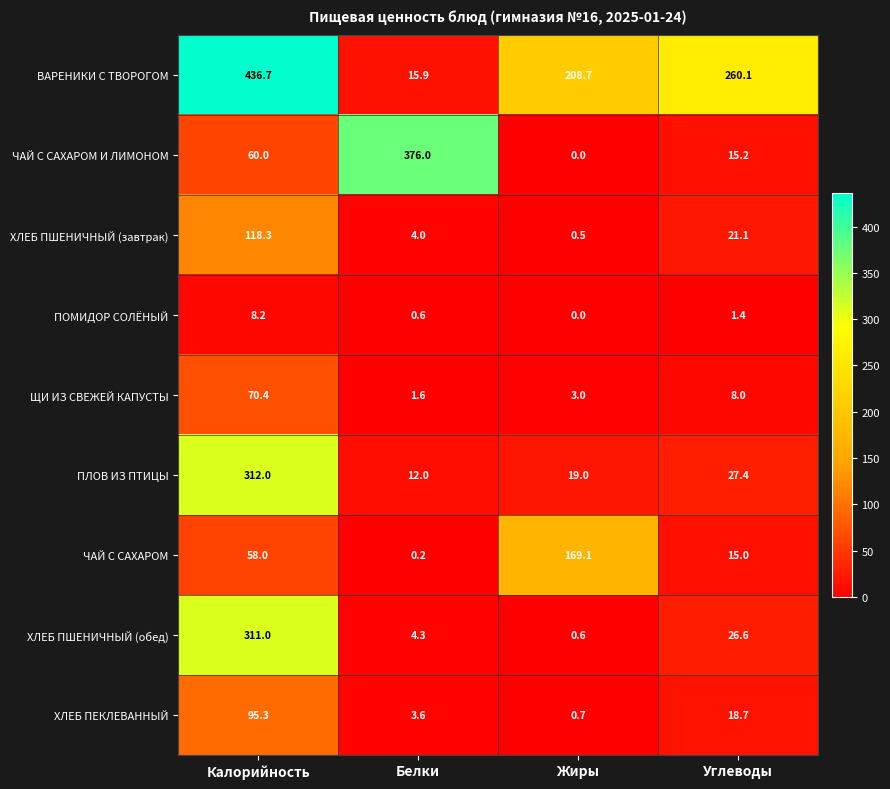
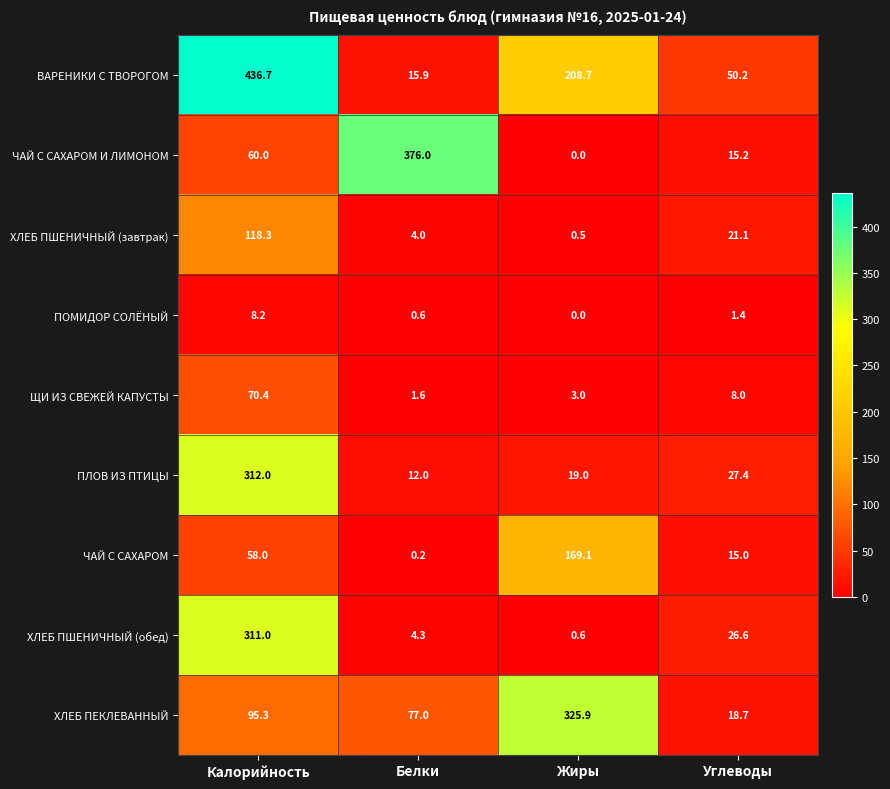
ВАРЕНИКИ С ТВОРОГОМ, Углеводы: 260.1 -> 50.2
ХЛЕБ ПЕКЛЕВАННЫЙ, Белки: 3.6 -> 77.0
ХЛЕБ ПЕКЛЕВАННЫЙ, Жиры: 0.7 -> 325.9
